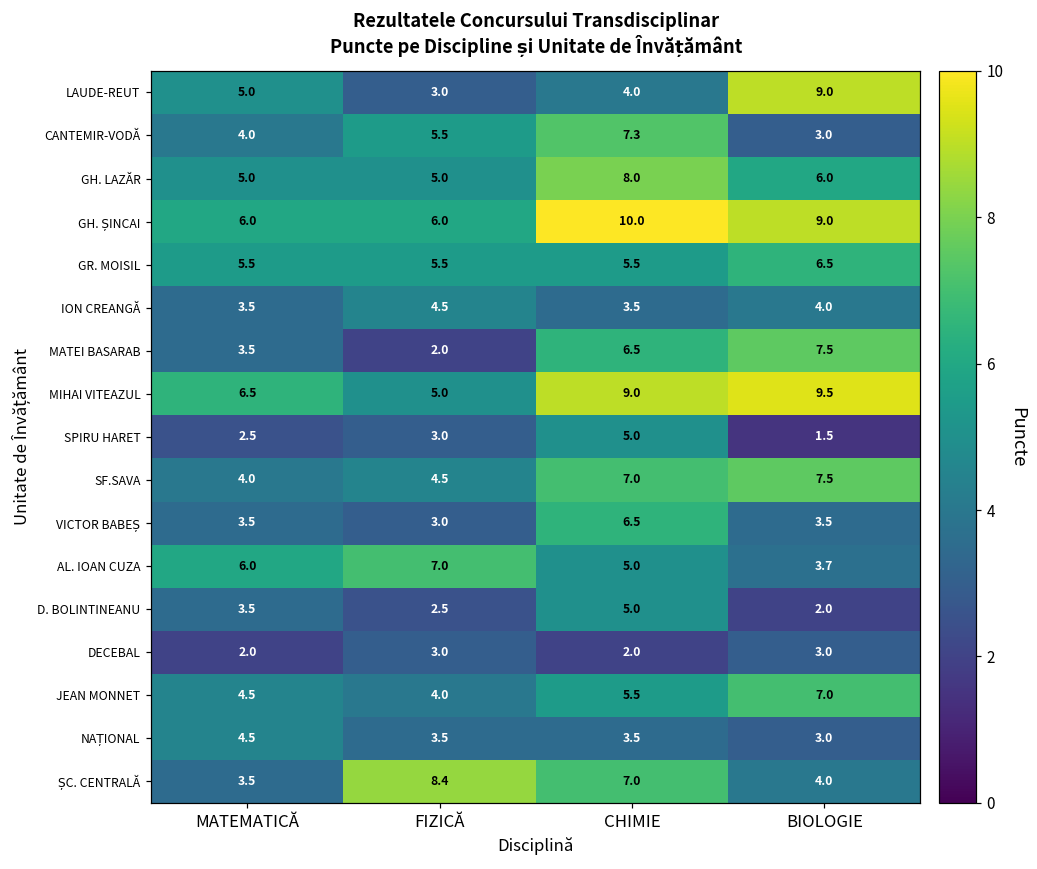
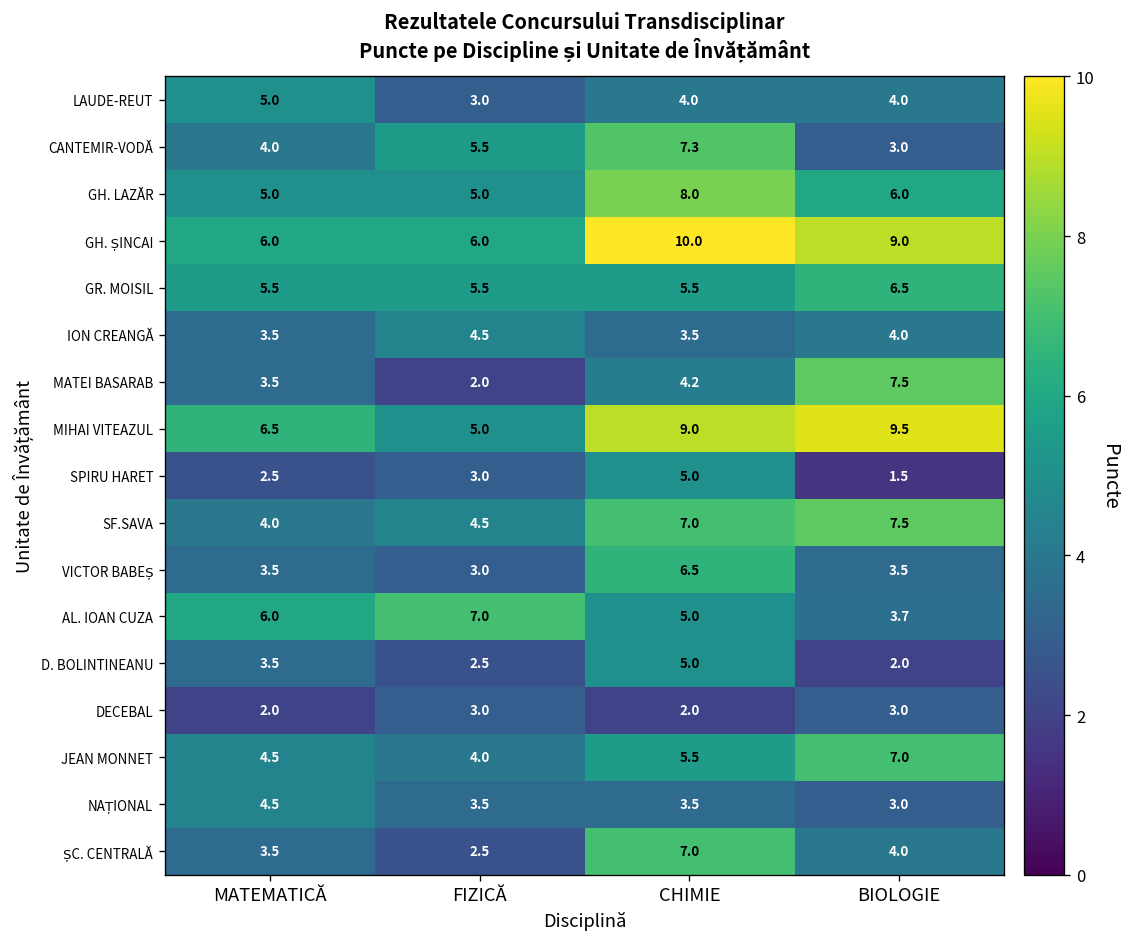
LAUDE-REUT, BIOLOGIE: 9.0 -> 4.0
MATEI BASARAB, CHIMIE: 6.5 -> 4.2
ȘC. CENTRALĂ, FIZICĂ: 8.4 -> 2.5
